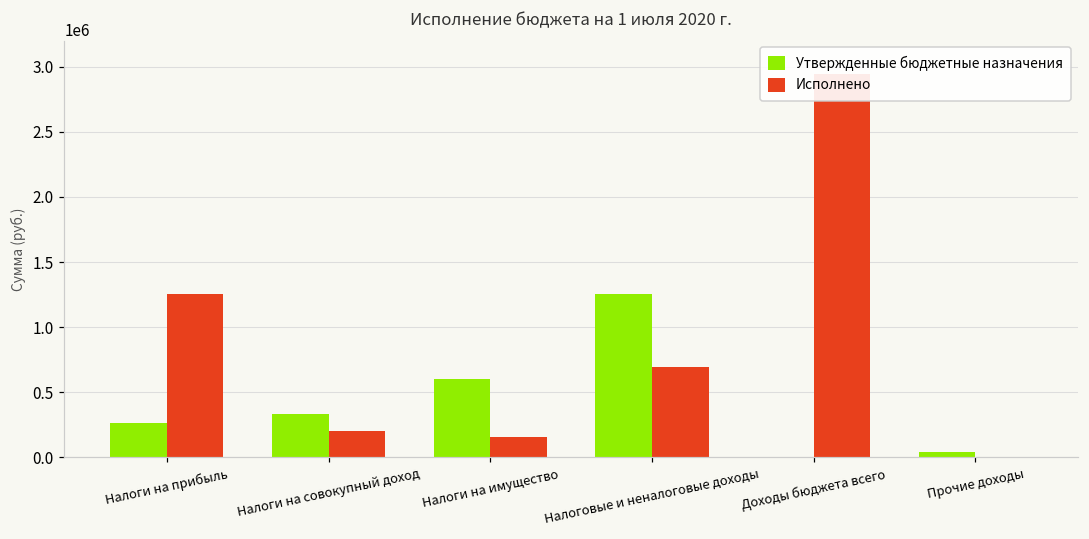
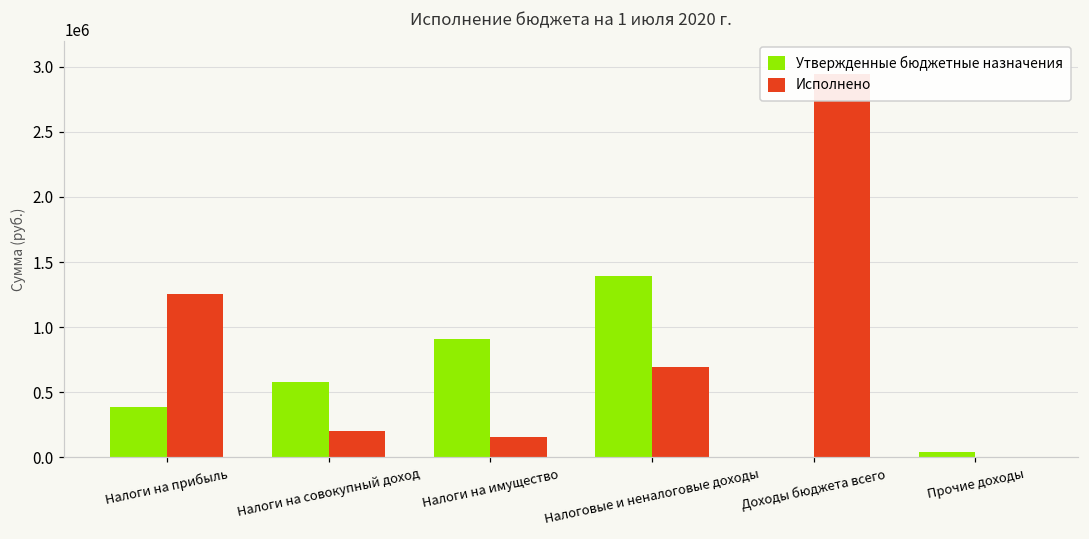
Утвержденные бюджетные назначения, Налоги на прибыль: 260000 -> 390000
Утвержденные бюджетные назначения, Налоги на совокупный доход: 330000 -> 580000
Утвержденные бюджетные назначения, Налоги на имущество: 610000 -> 910000
Утвержденные бюджетные назначения, Налоговые и неналоговые доходы: 1250000 -> 1400000
